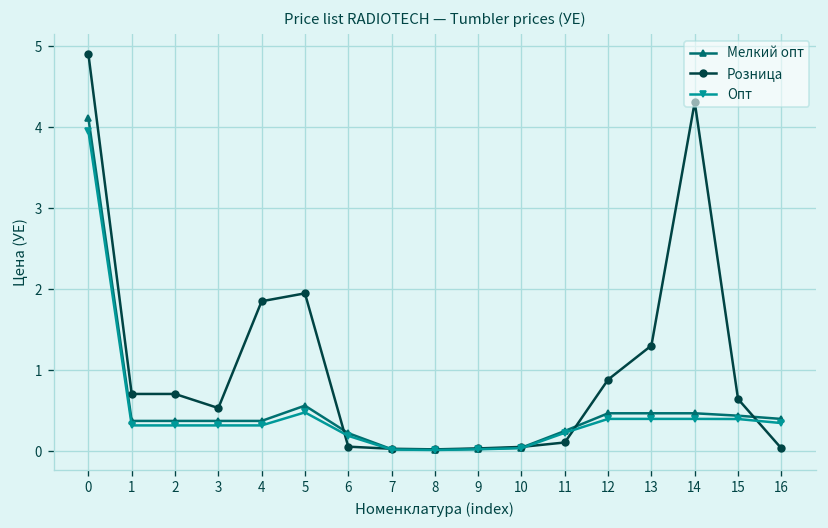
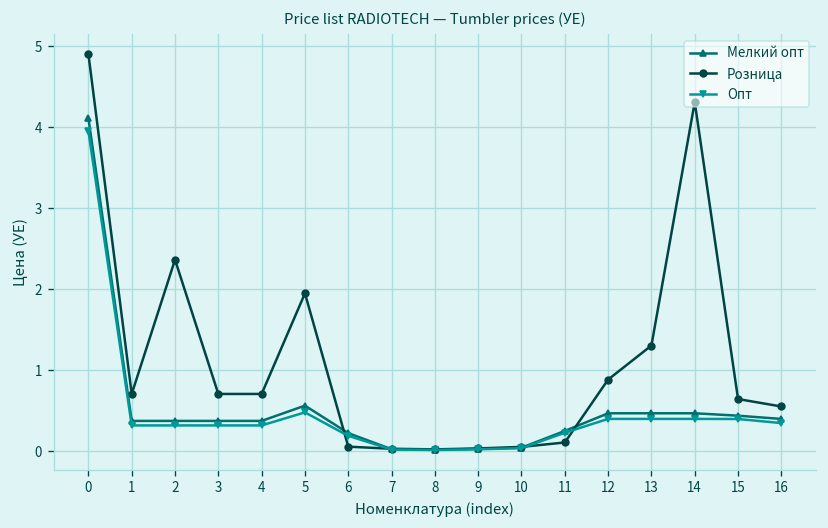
Розница, 2: 0.7 -> 2.4
Розница, 3: 0.5 -> 0.7
Розница, 4: 1.9 -> 0.7
Розница, 16: 0.0 -> 0.6
